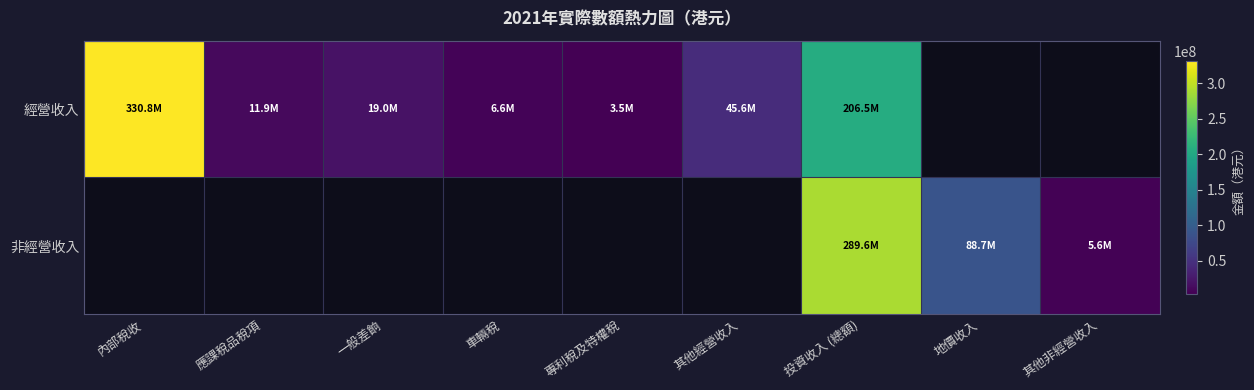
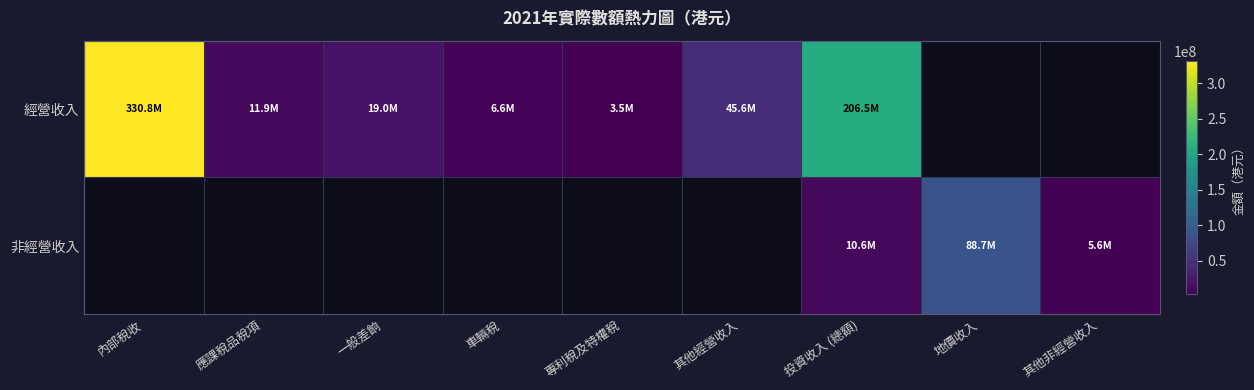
非經營收入, 投資收入 (總額): 289.6M -> 10.6M
